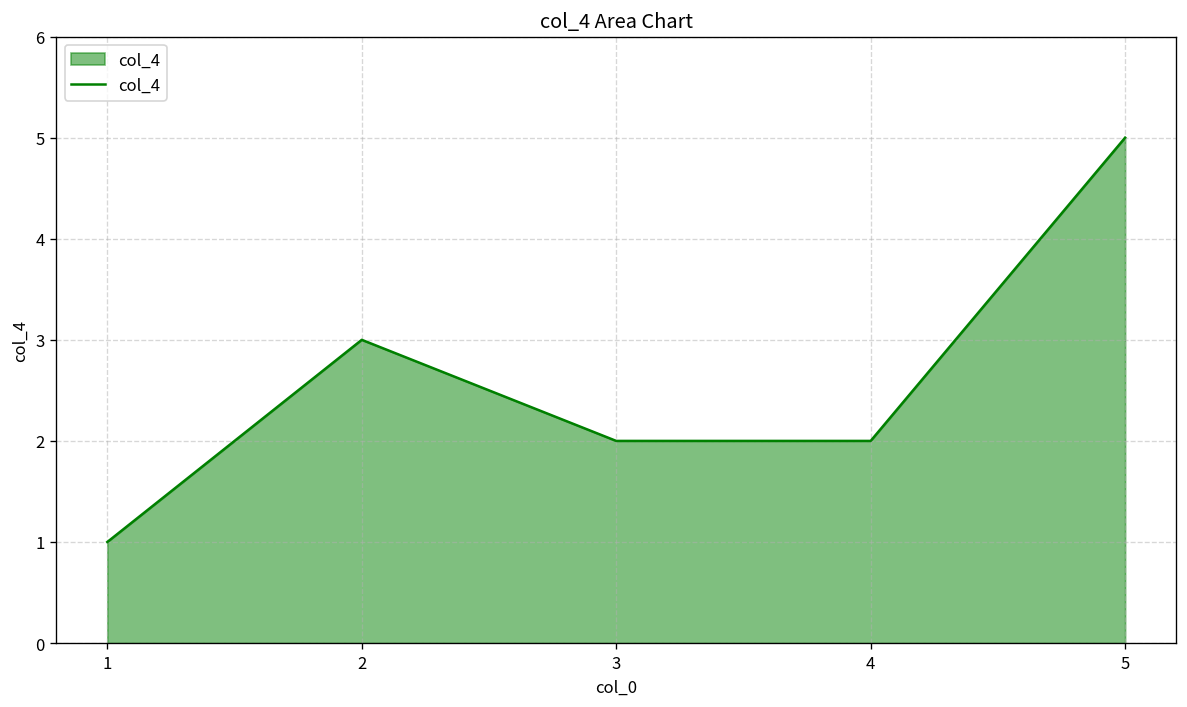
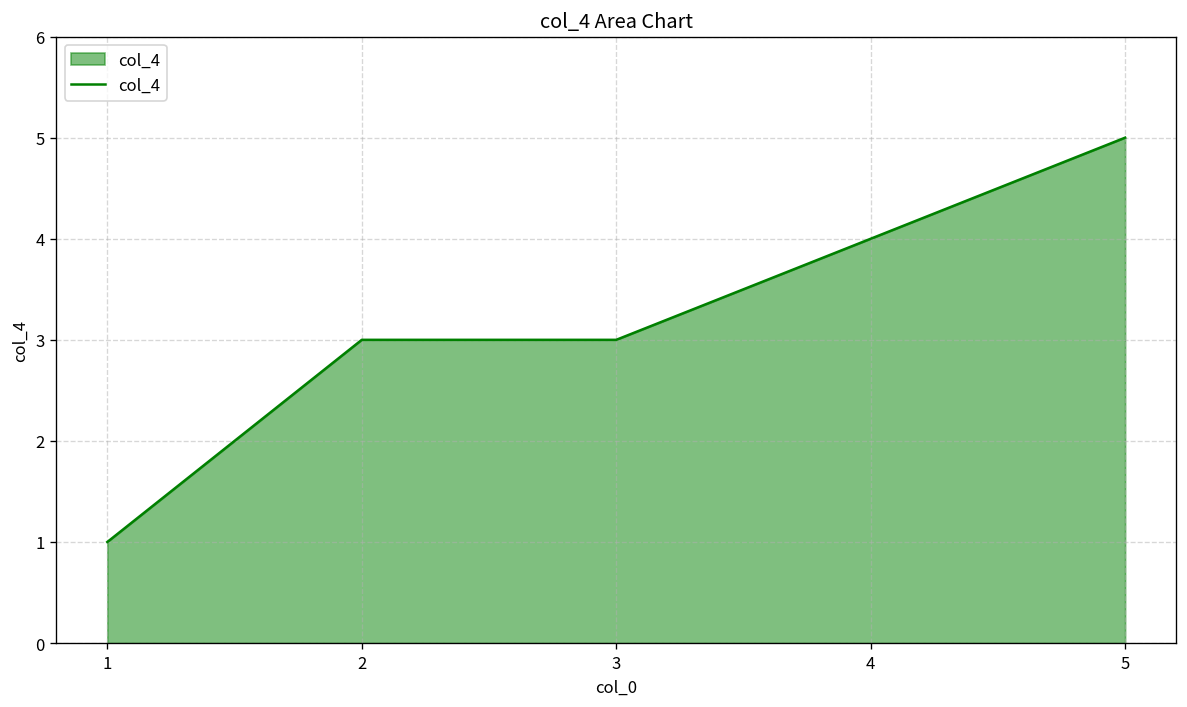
3: 2 -> 3
4: 2 -> 4
